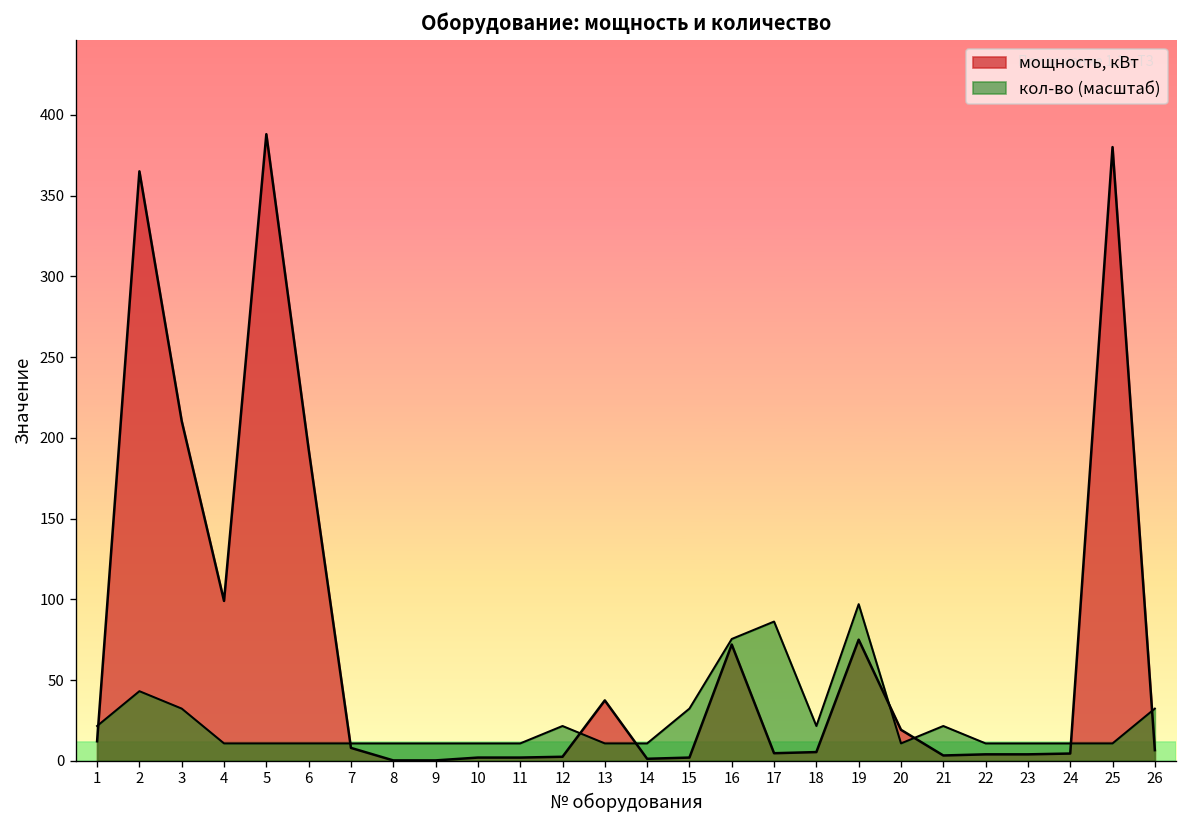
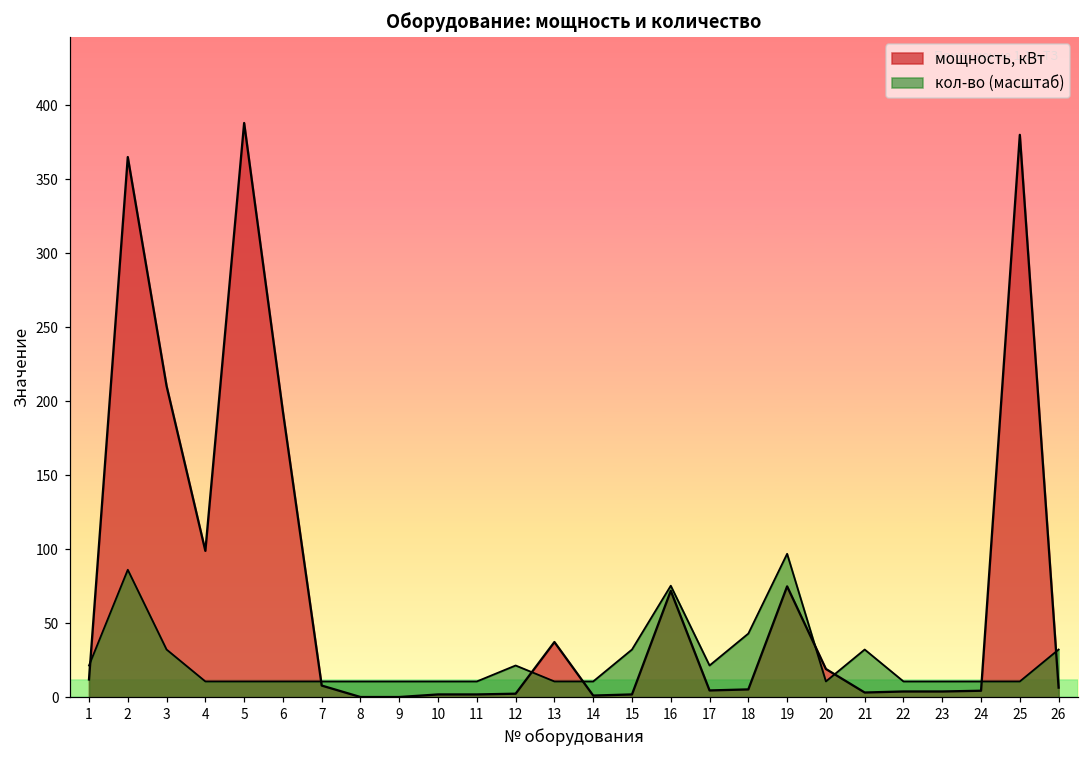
кол-во (масштаб), 2: 43 -> 86
кол-во (масштаб), 17: 86 -> 22
кол-во (масштаб), 18: 22 -> 43
кол-во (масштаб), 21: 22 -> 32
